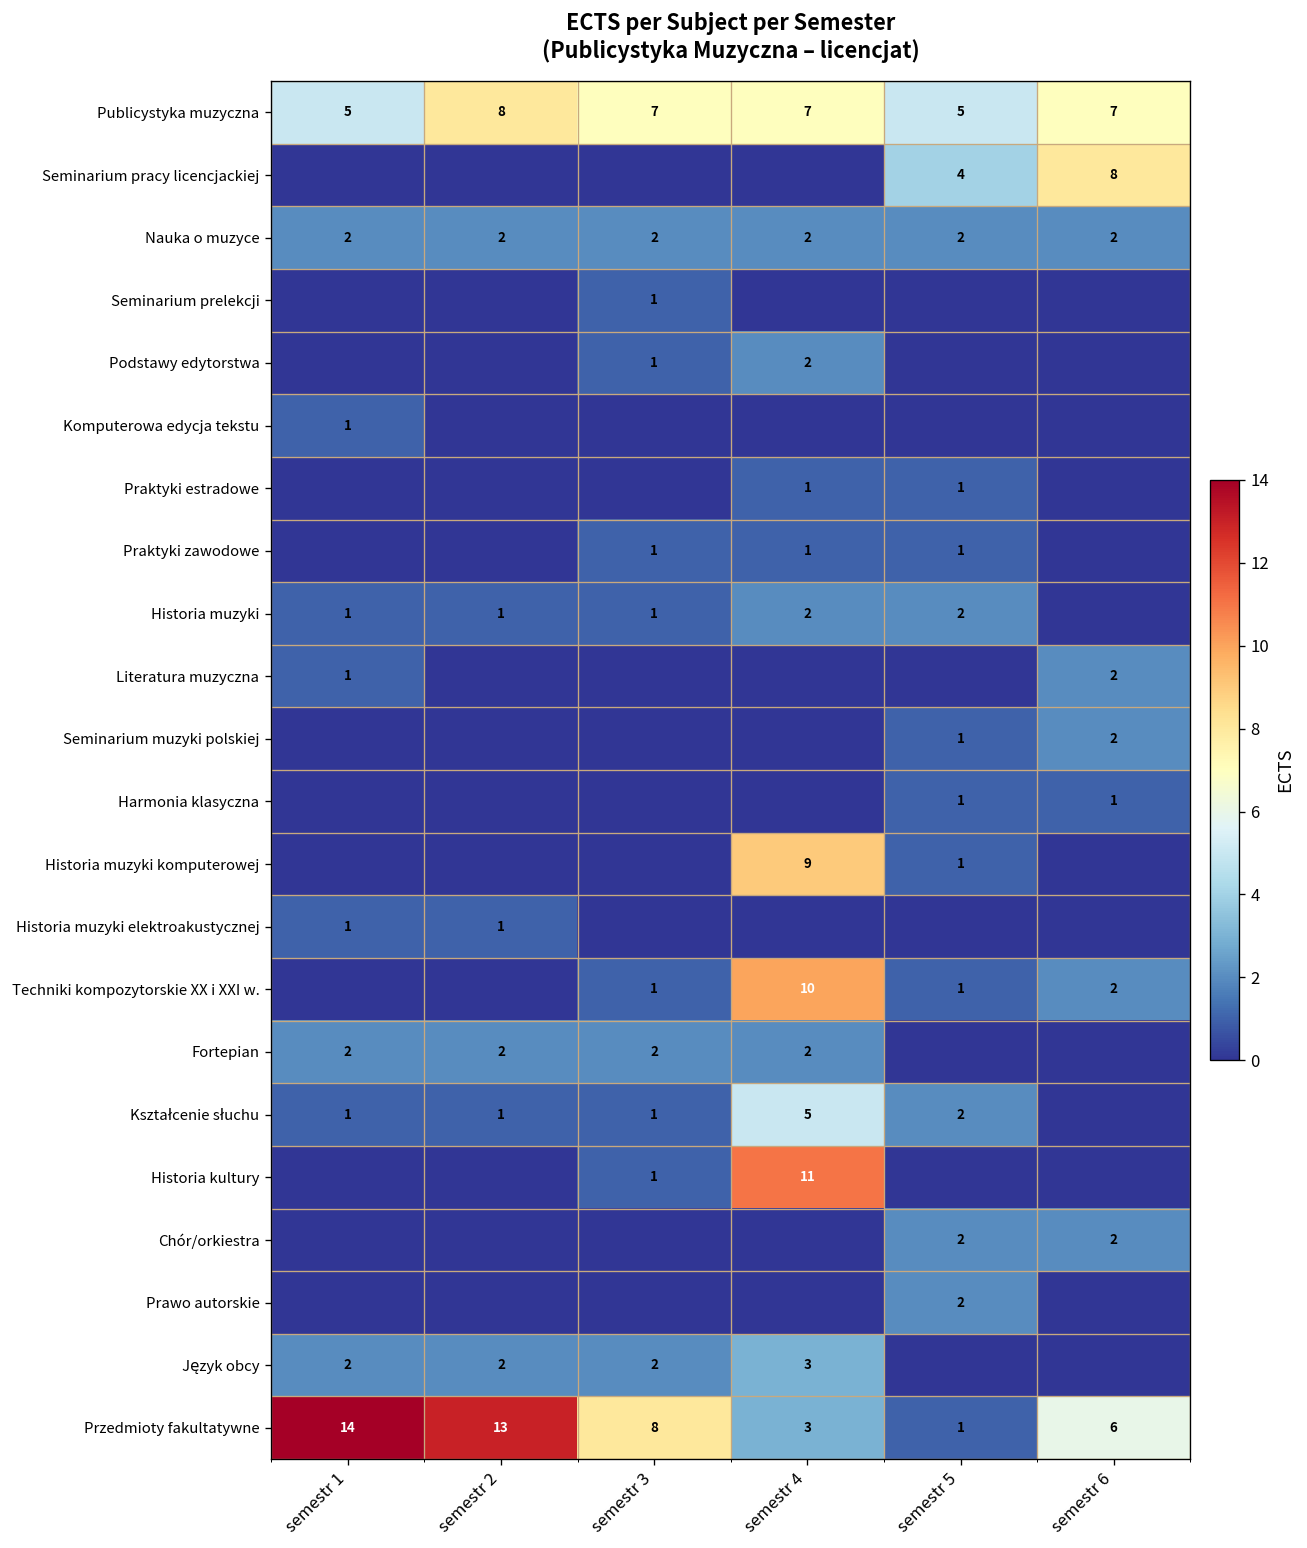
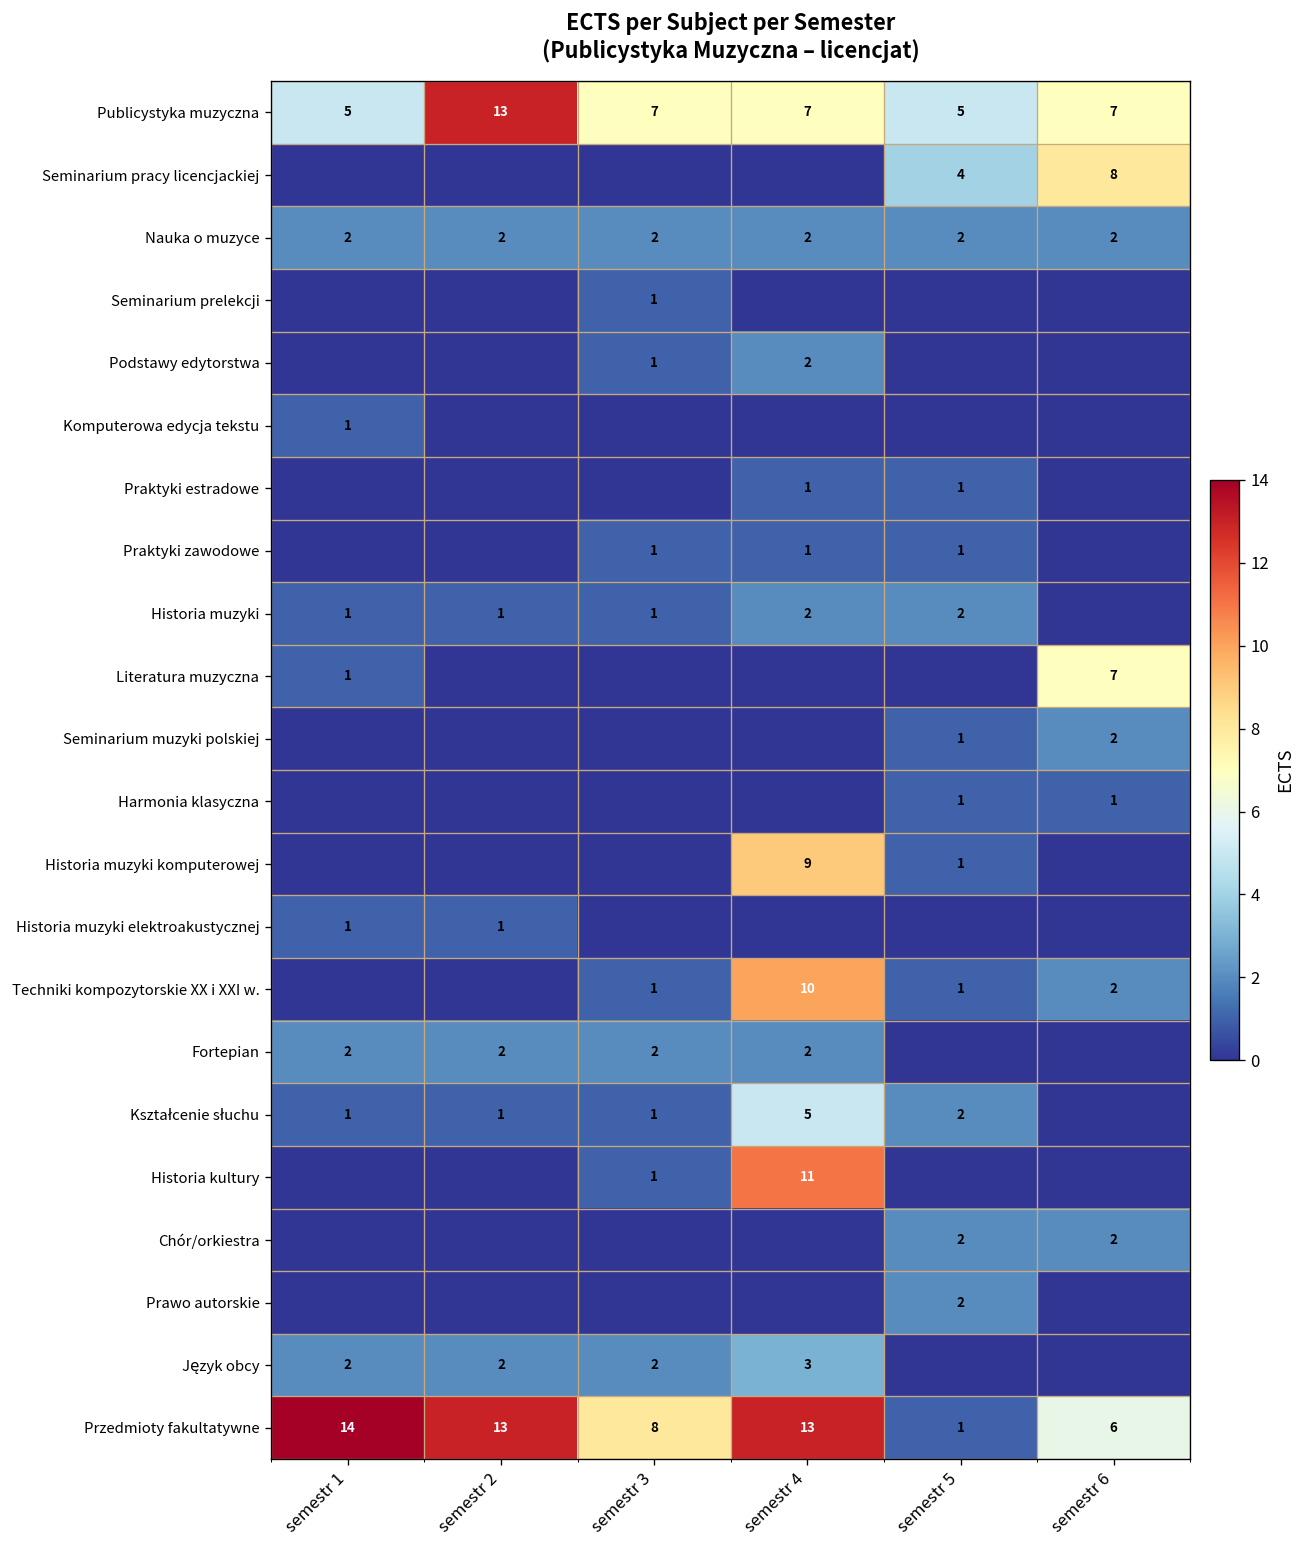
Publicystyka muzyczna, semestr 2: 8 -> 13
Literatura muzyczna, semestr 6: 2 -> 7
Przedmioty fakultatywne, semestr 4: 3 -> 13
